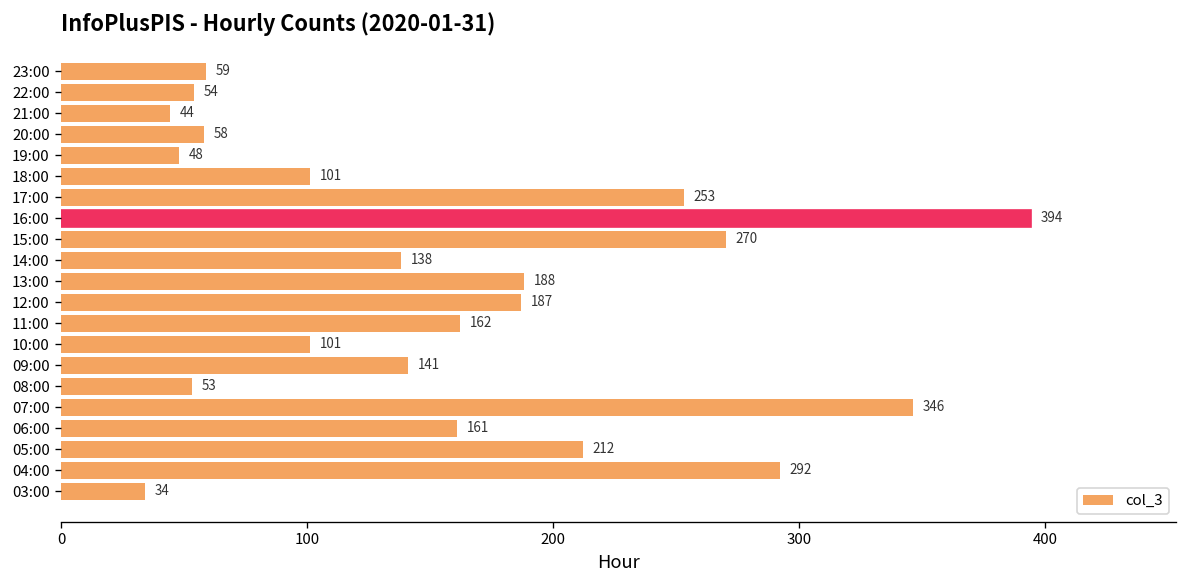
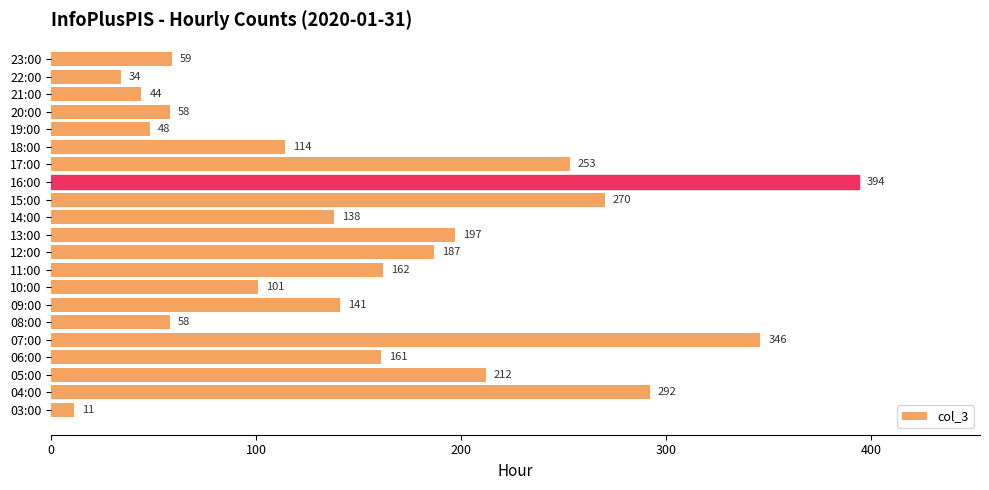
22:00: 54 -> 34
18:00: 101 -> 114
13:00: 188 -> 197
08:00: 53 -> 58
03:00: 34 -> 11
